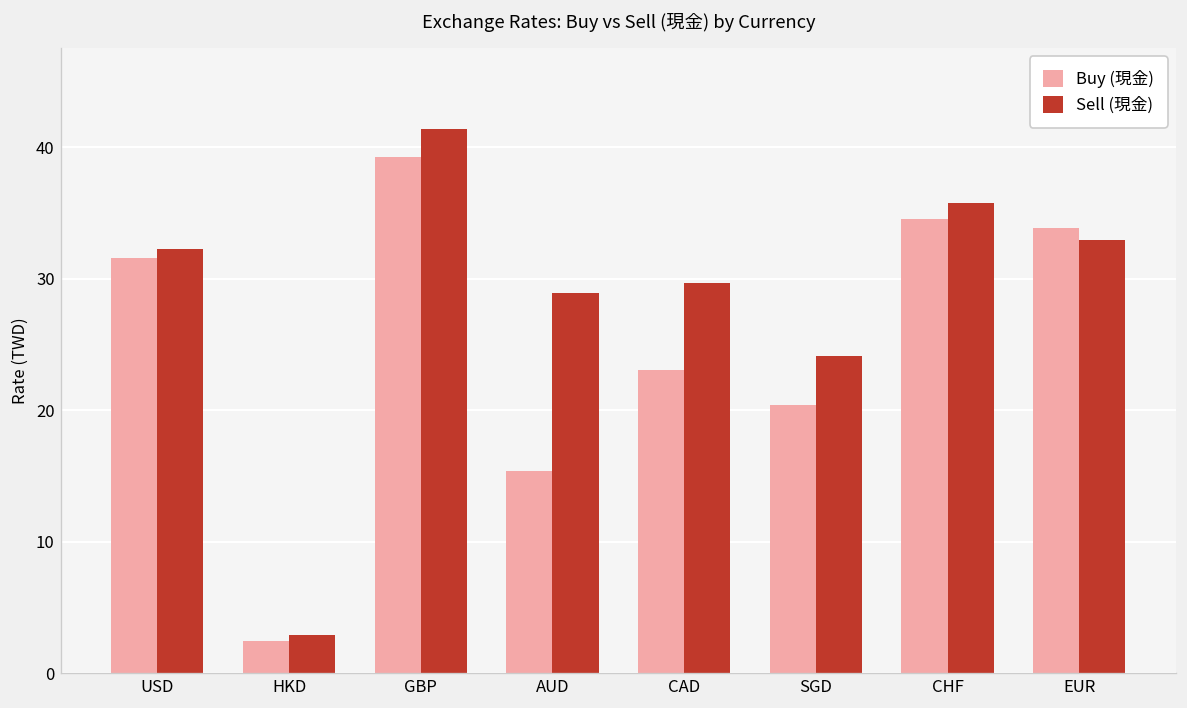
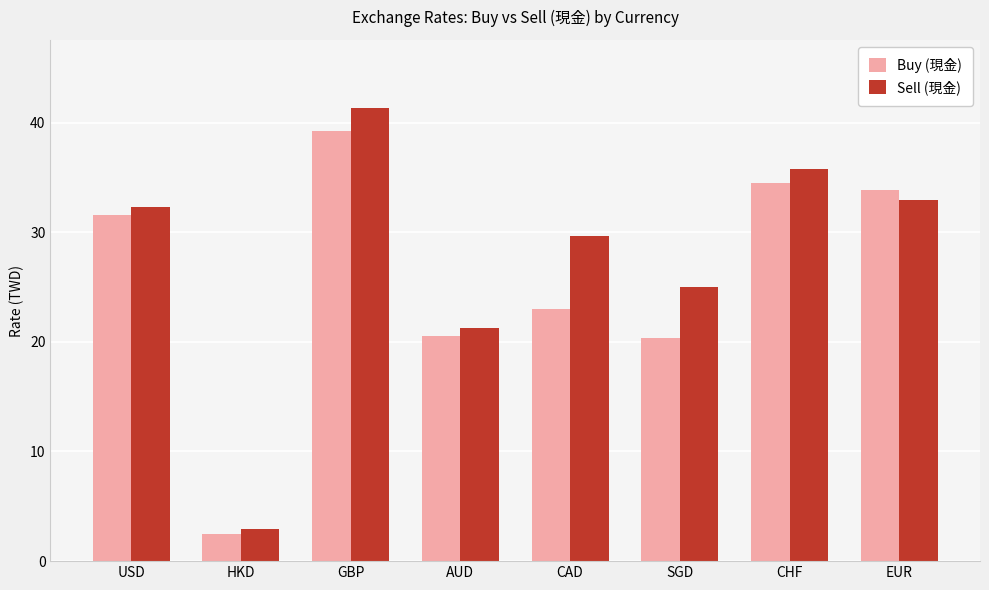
Buy (現金), AUD: 15.4 -> 20.5
Sell (現金), AUD: 28.9 -> 21.3
Sell (現金), SGD: 24.1 -> 25.0
